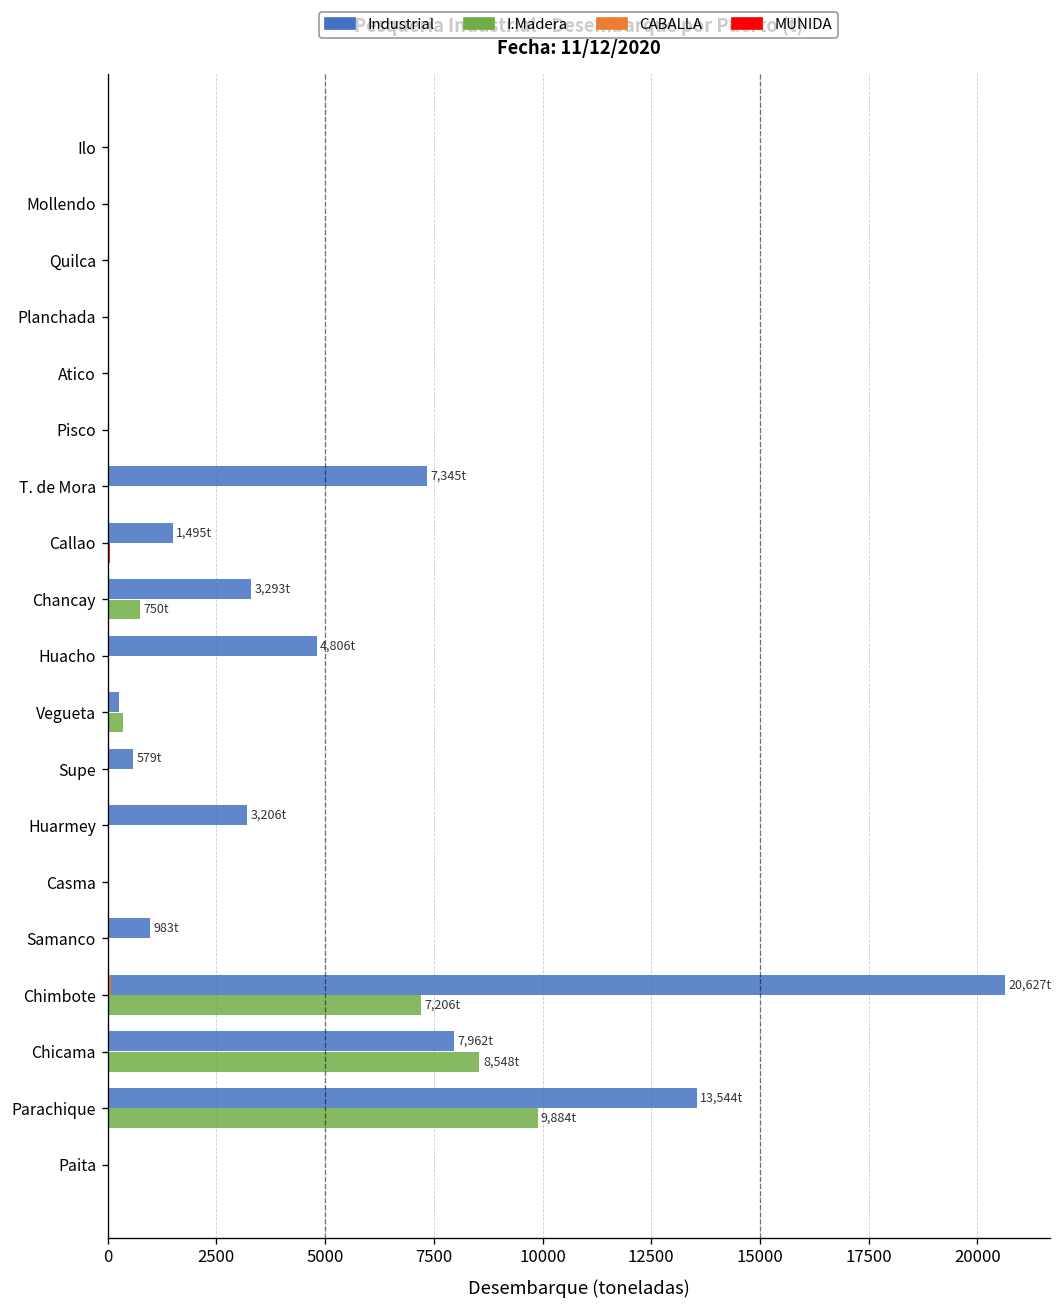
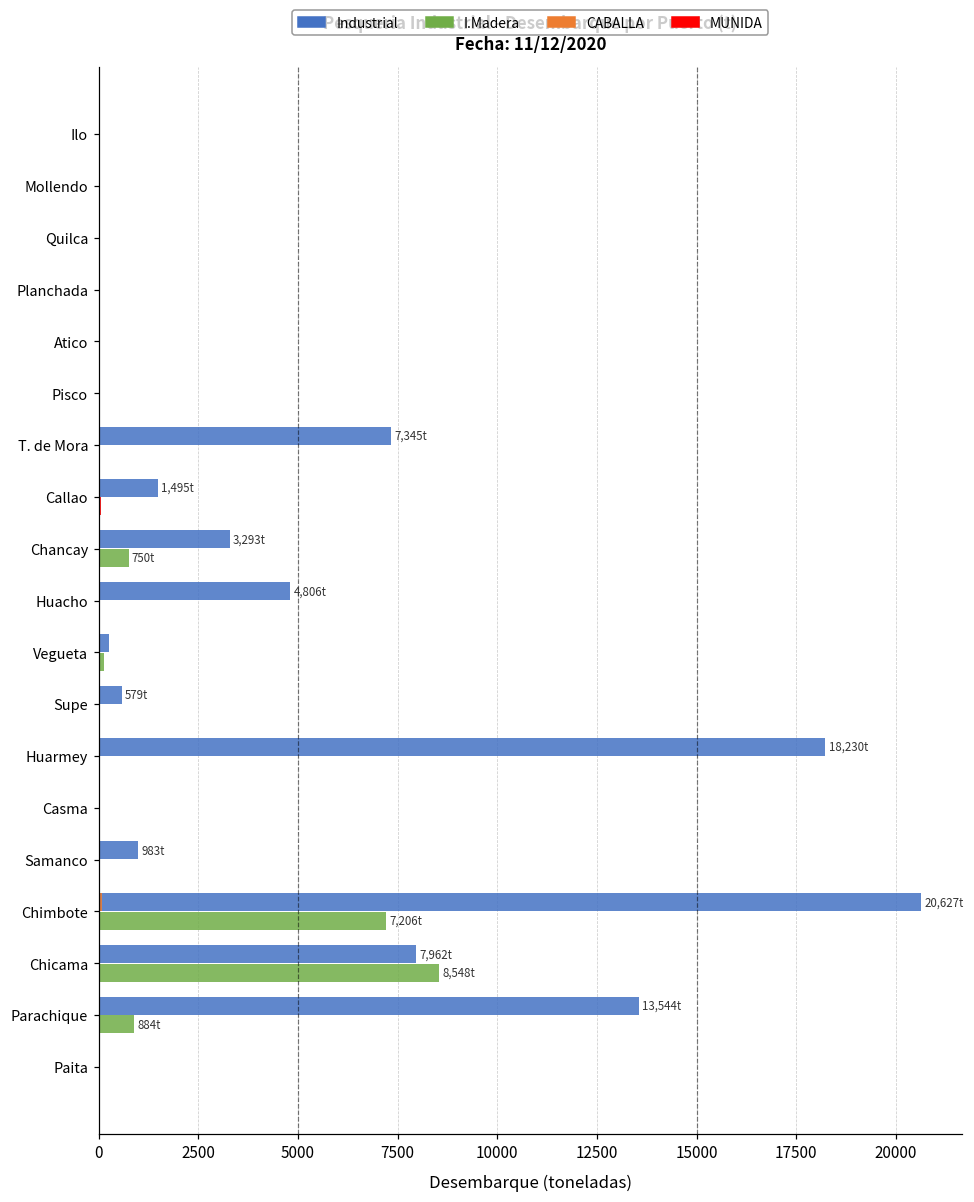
I.Madera, Vegueta: 300 -> 100
Industrial, Huarmey: 3,206t -> 18,230t
I.Madera, Parachique: 9,884t -> 884t
